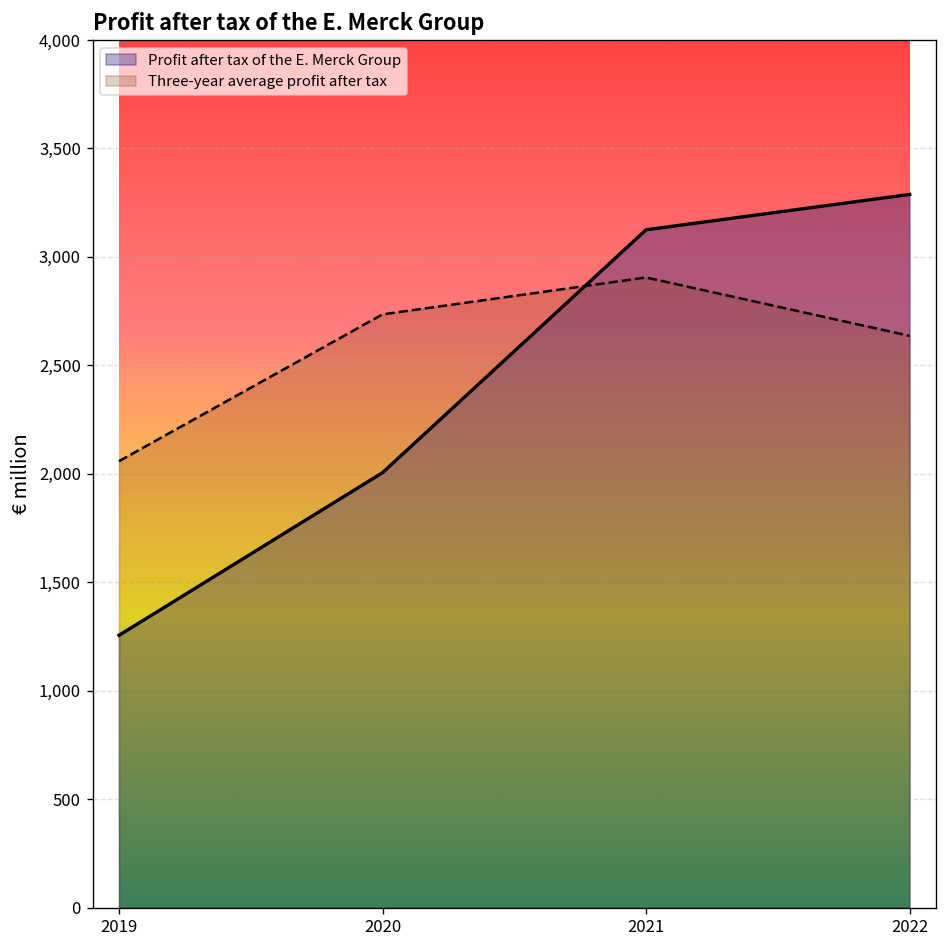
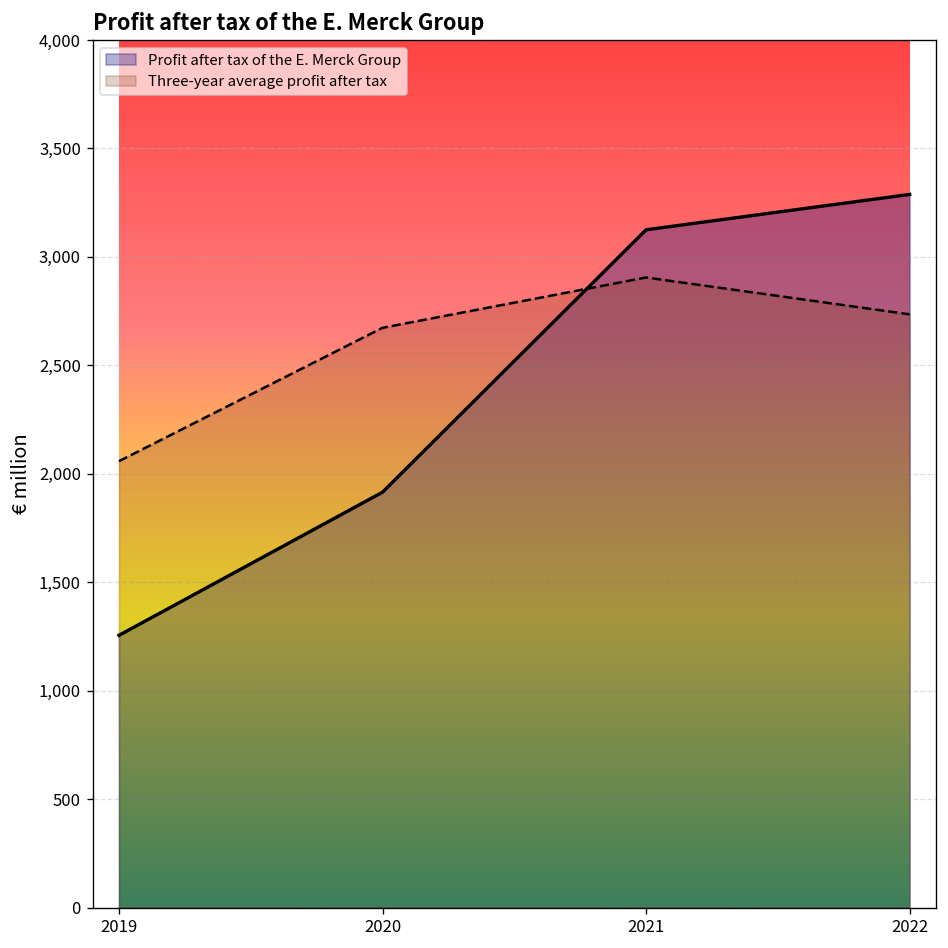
Profit after tax of the E. Merck Group, 2020: 2,010 -> 1,920
Three-year average profit after tax, 2020: 2,740 -> 2,670
Three-year average profit after tax, 2022: 2,640 -> 2,740
